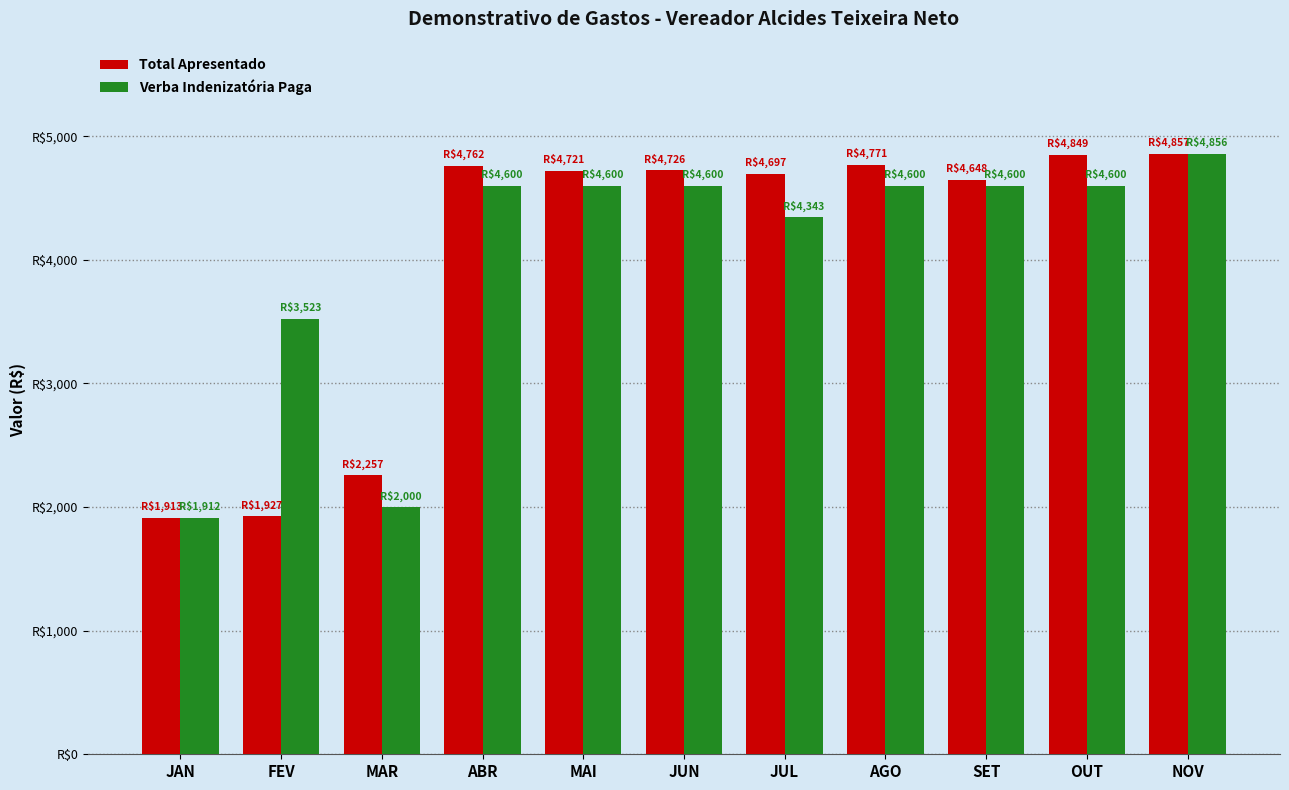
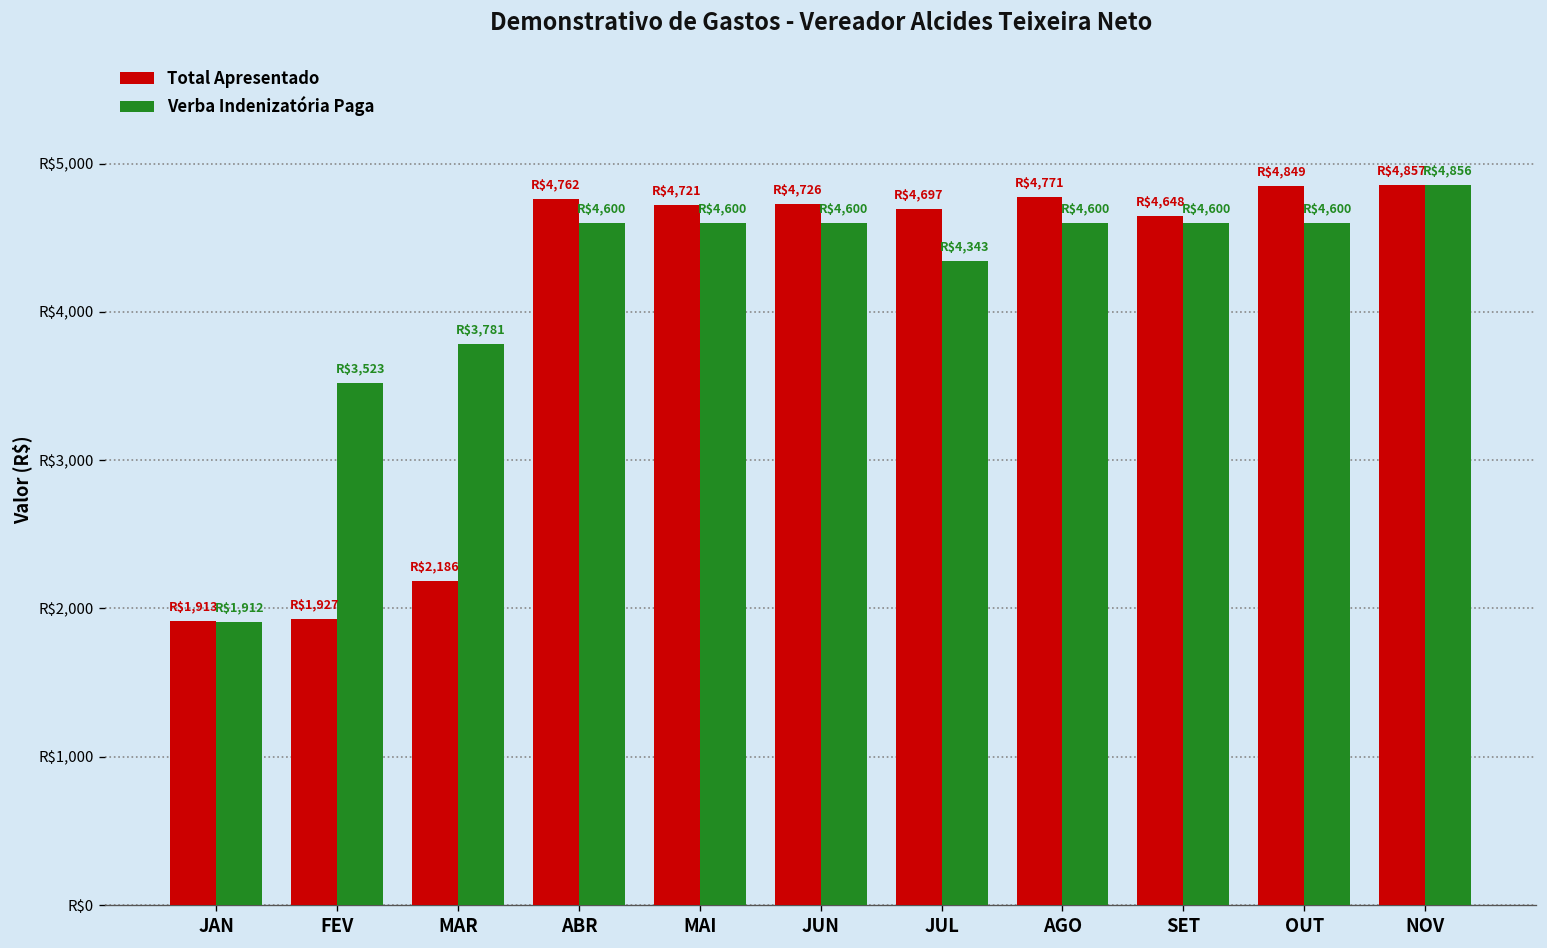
Total Apresentado, MAR: $2,257 -> $2,186
Verba Indenizatória Paga, MAR: $2,000 -> $3,781
